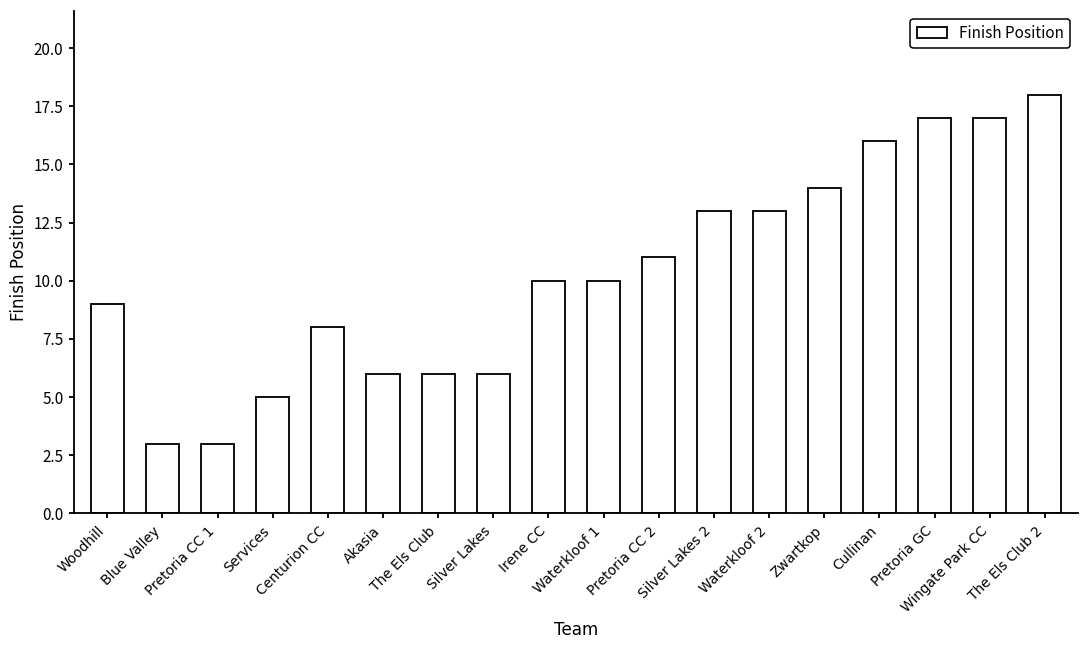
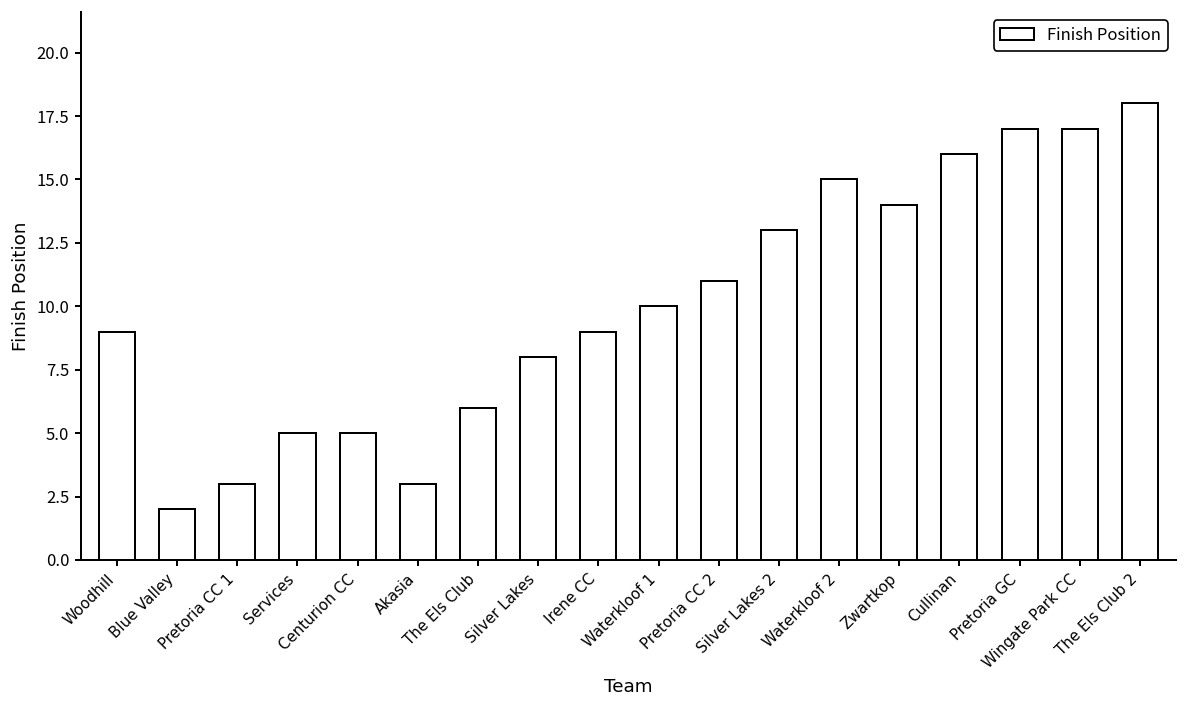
Blue Valley: 3 -> 2
Centurion CC: 8 -> 5
Akasia: 6 -> 3
Silver Lakes: 6 -> 8
Irene CC: 10 -> 9
Waterkloof 2: 13 -> 15
